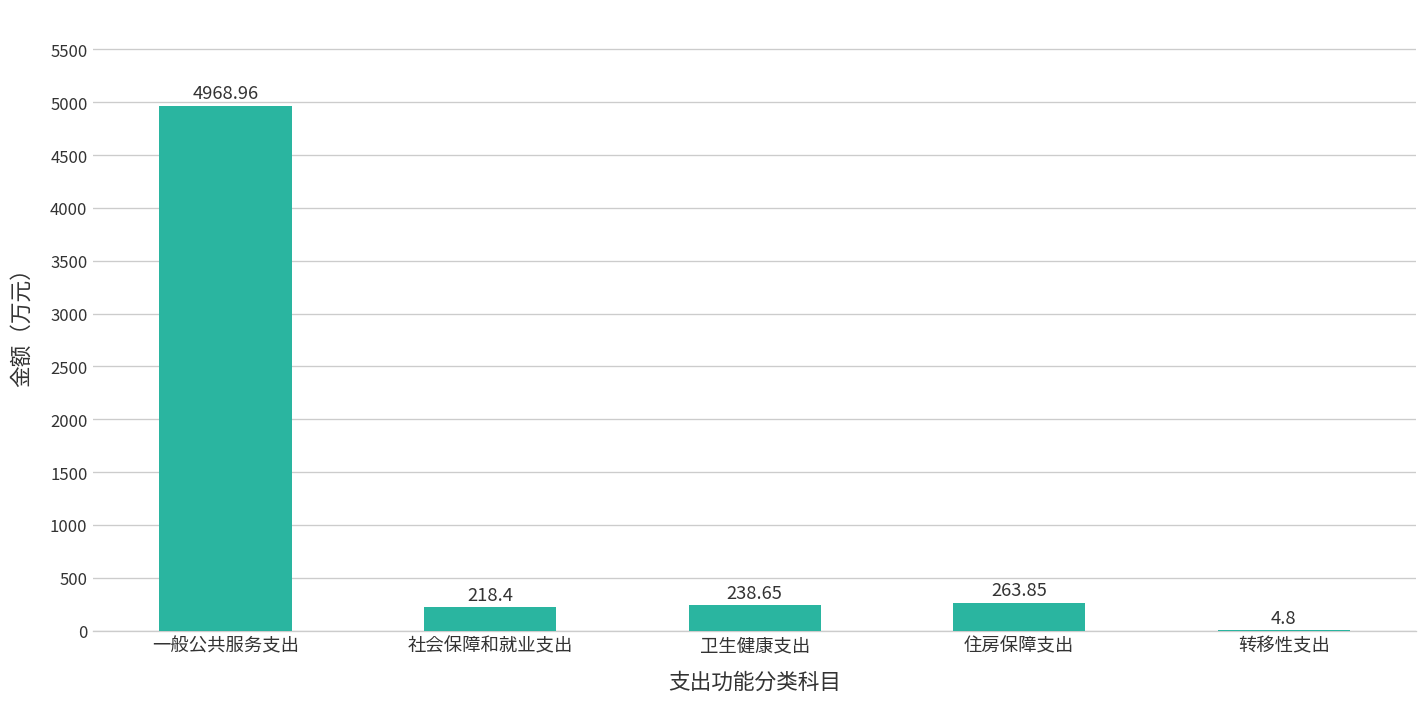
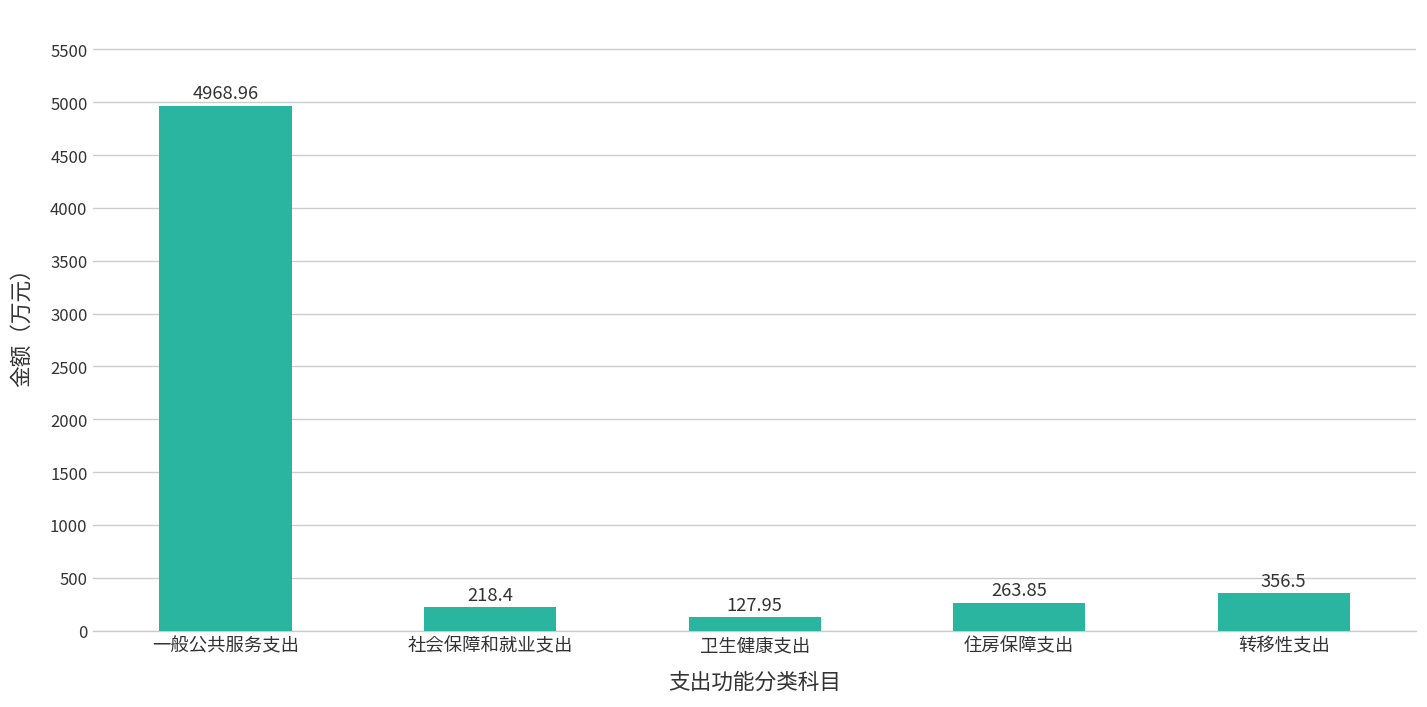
卫生健康支出: 238.65 -> 127.95
转移性支出: 4.8 -> 356.5
